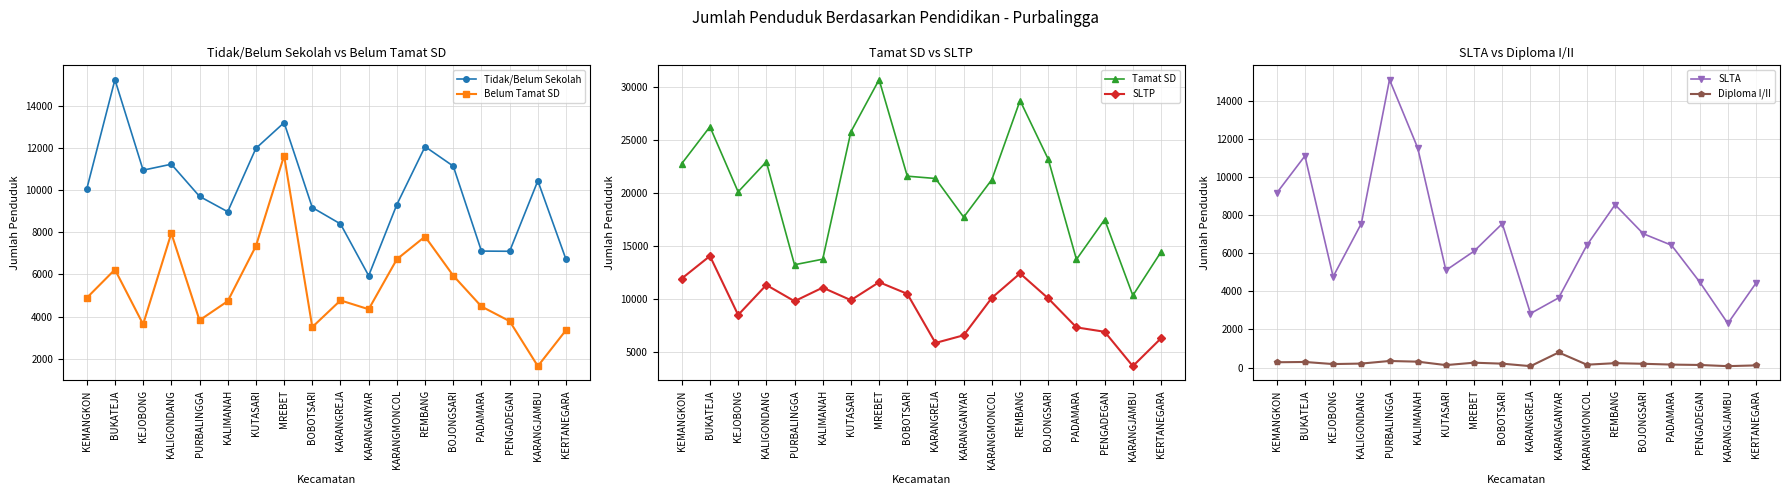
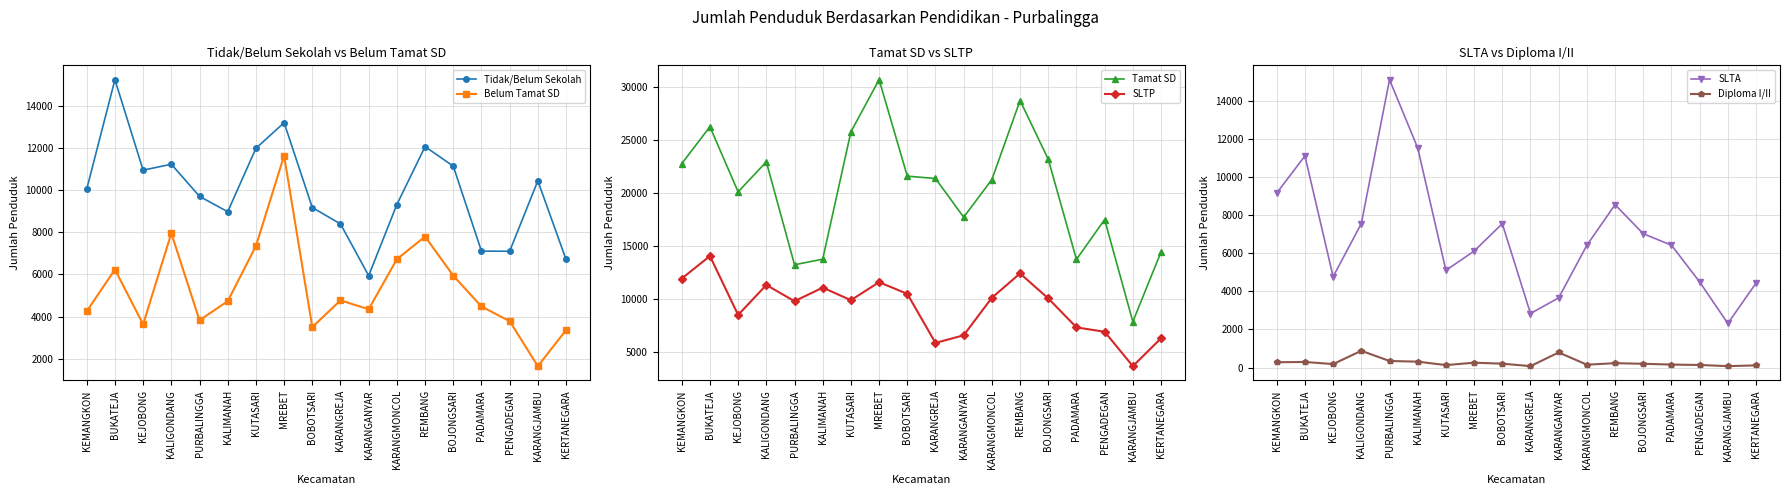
Tidak/Belum Sekolah vs Belum Tamat SD, Belum Tamat SD, KEMANGKON: 4900 -> 4300
Tamat SD vs SLTP, Tamat SD, KARANGJAMBU: 10300 -> 7800
SLTA vs Diploma I/II, Diploma I/II, KALIGONDANG: 200 -> 900
